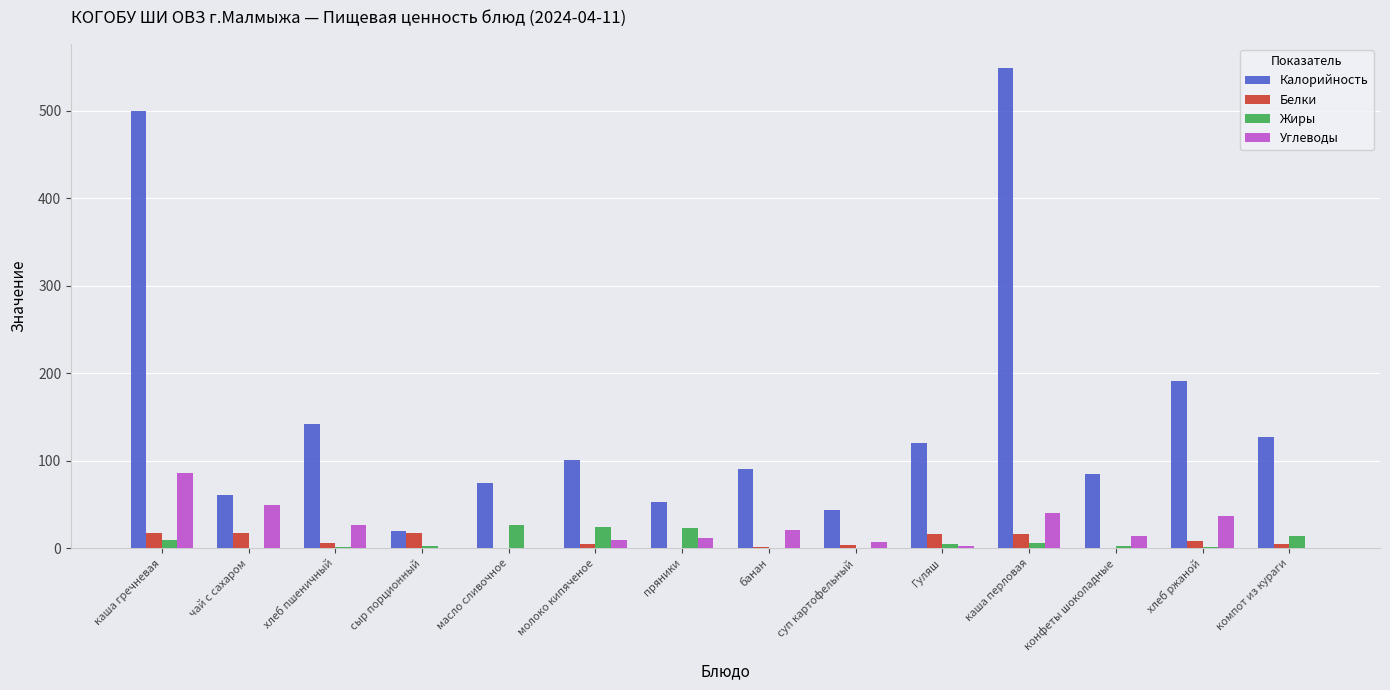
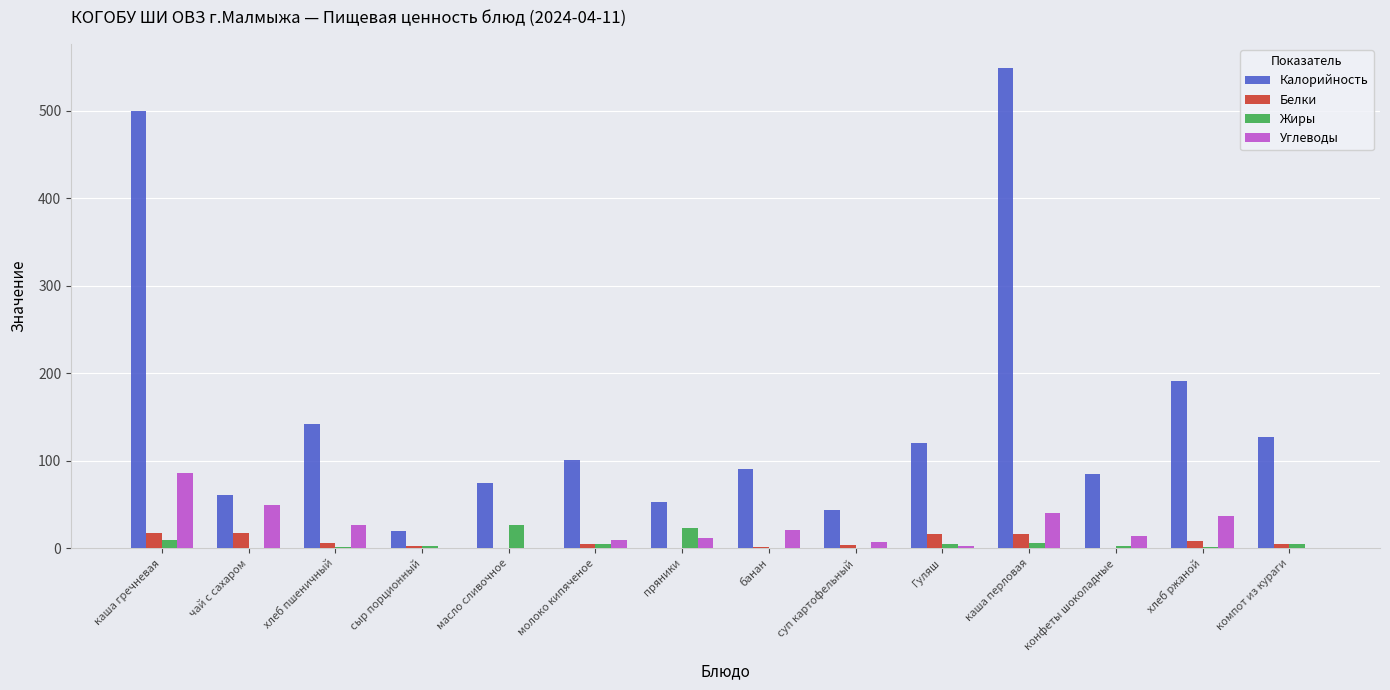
Белки, сыр порционный: 20 -> 0
Жиры, молоко кипяченое: 20 -> 0
Жиры, компот из кураги: 10 -> 0
